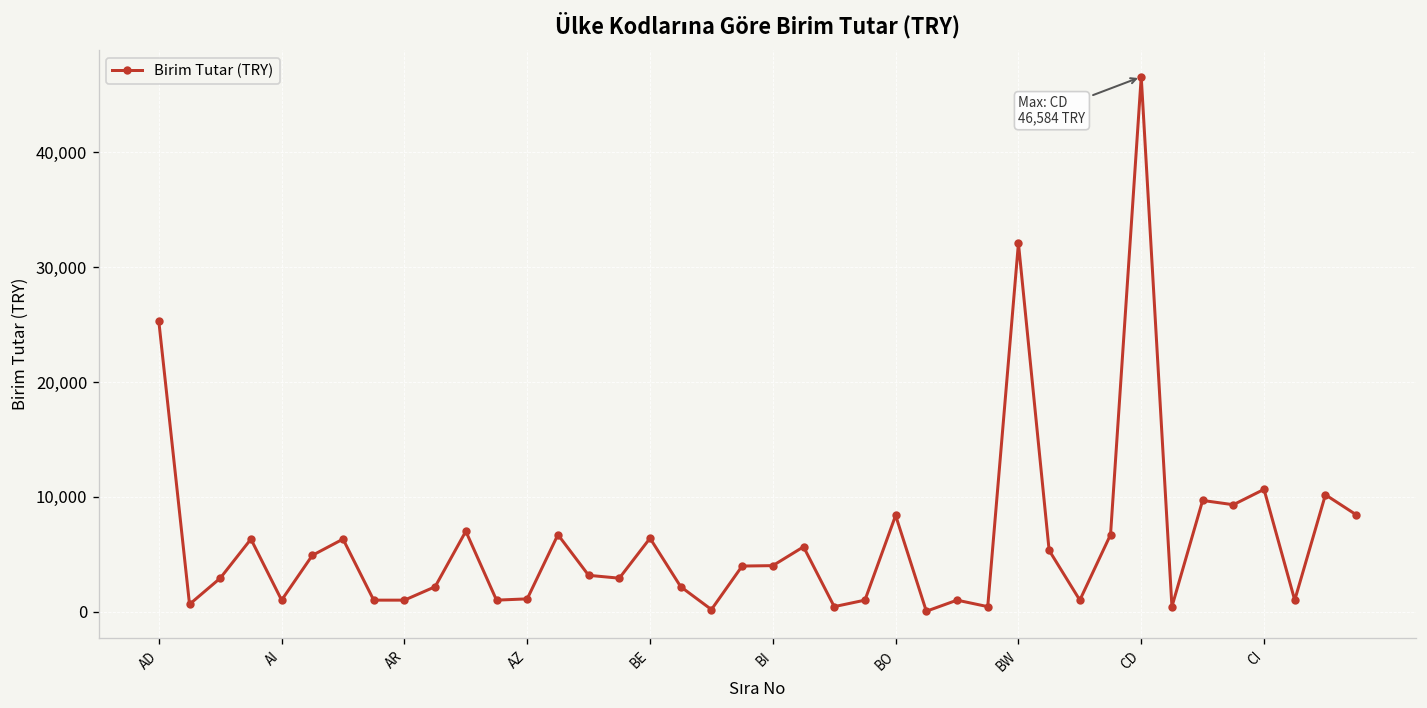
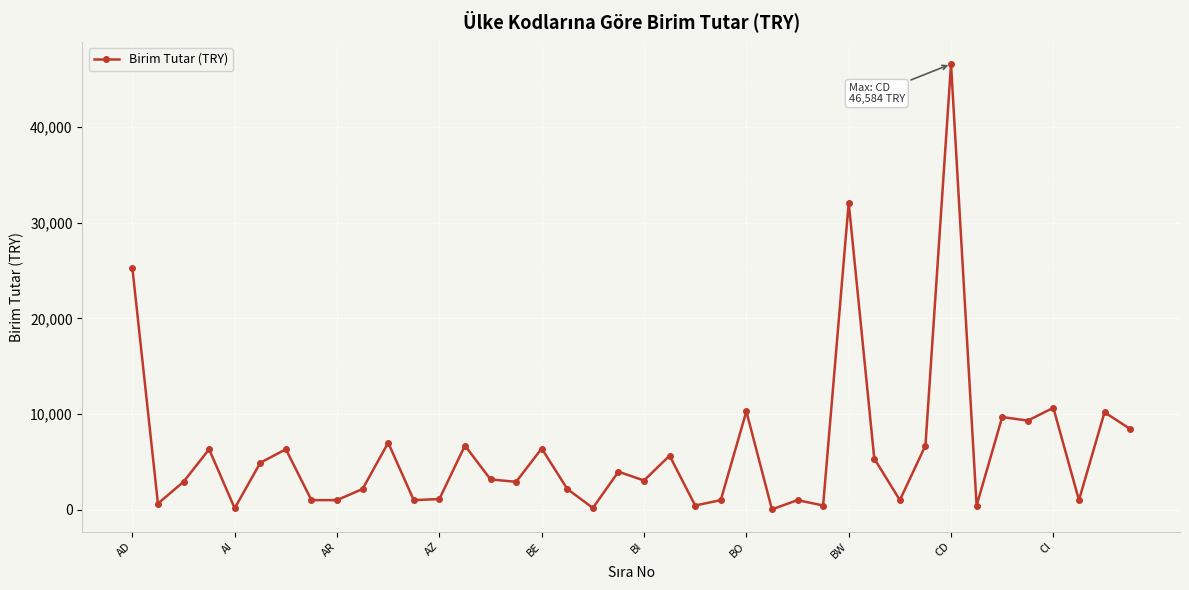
AI: 1,000 -> 0
BI: 4,000 -> 3,000
BO: 8,000 -> 10,000
